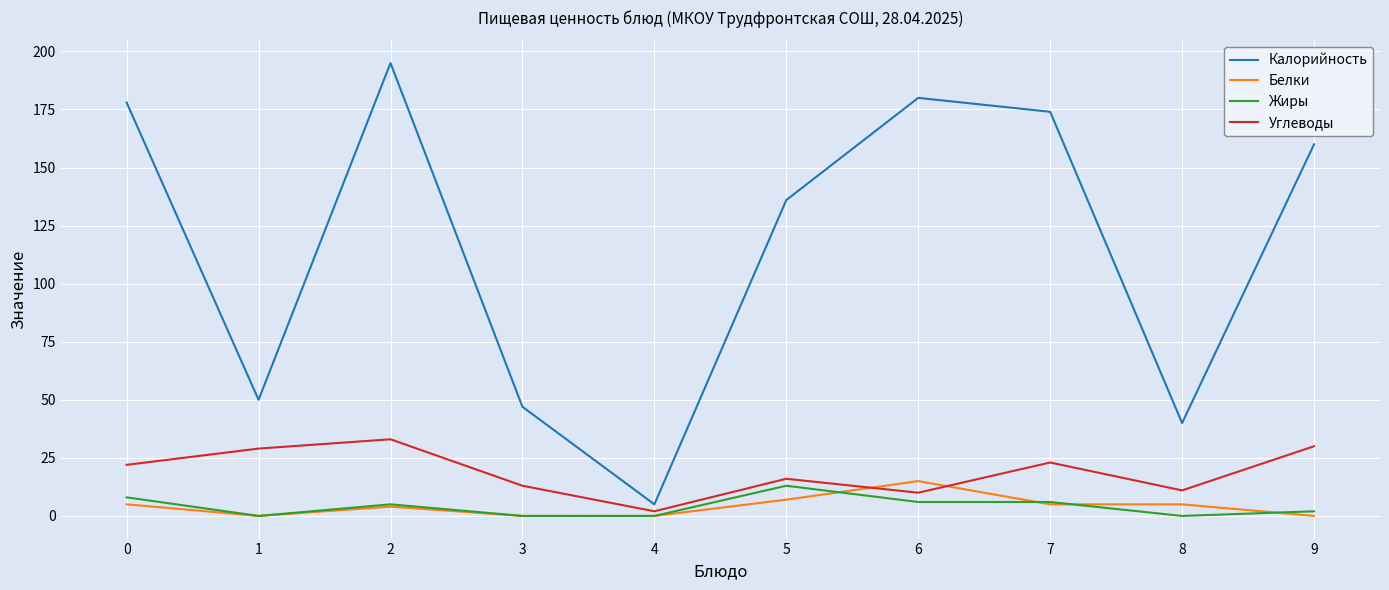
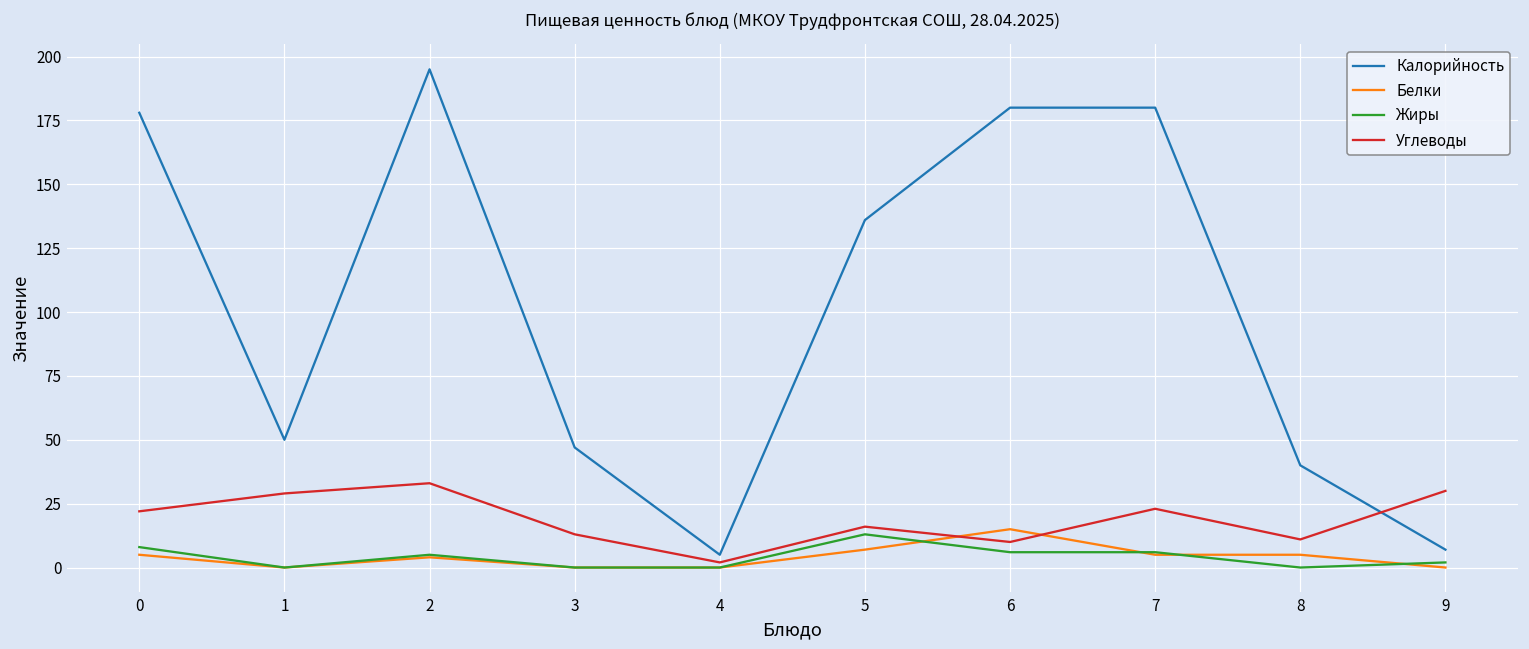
Калорийность, 7: 174 -> 180
Калорийность, 9: 160 -> 7
